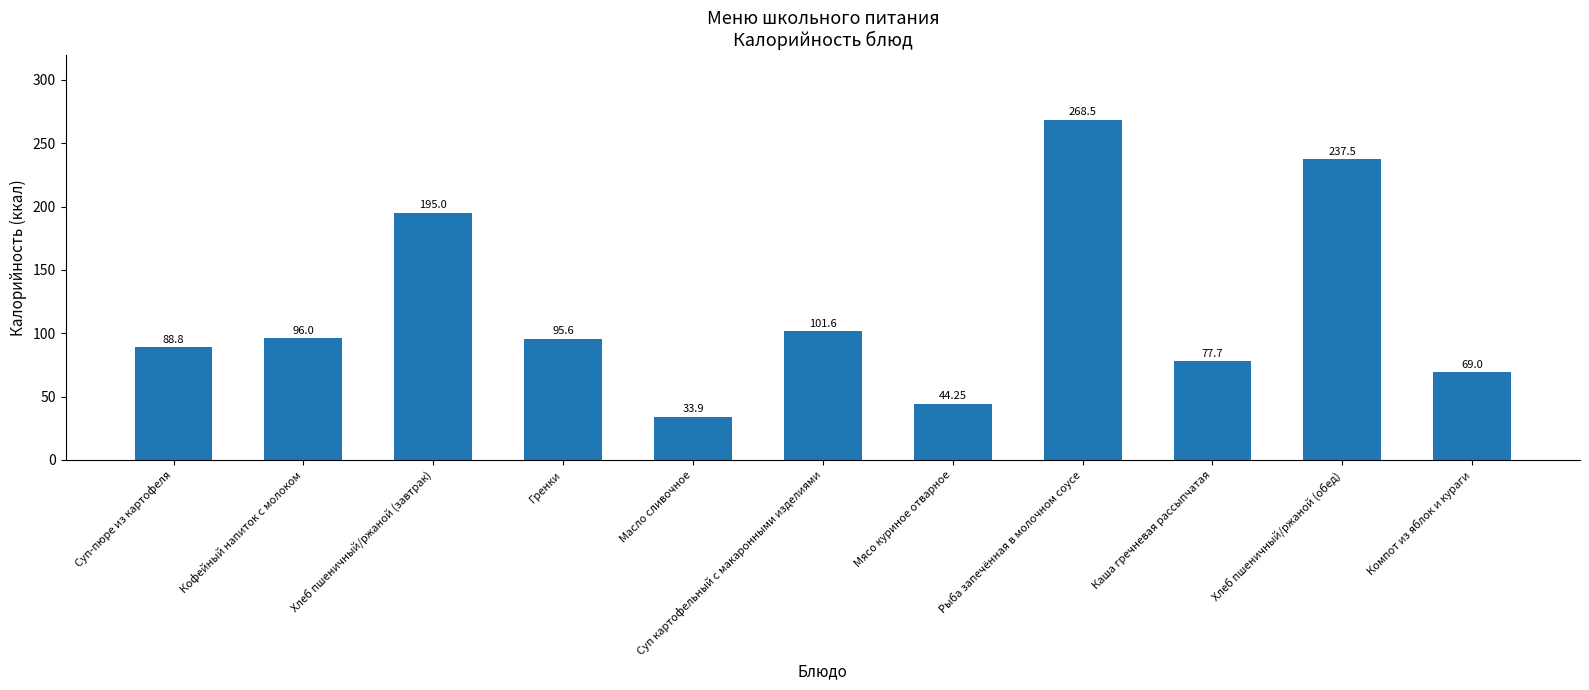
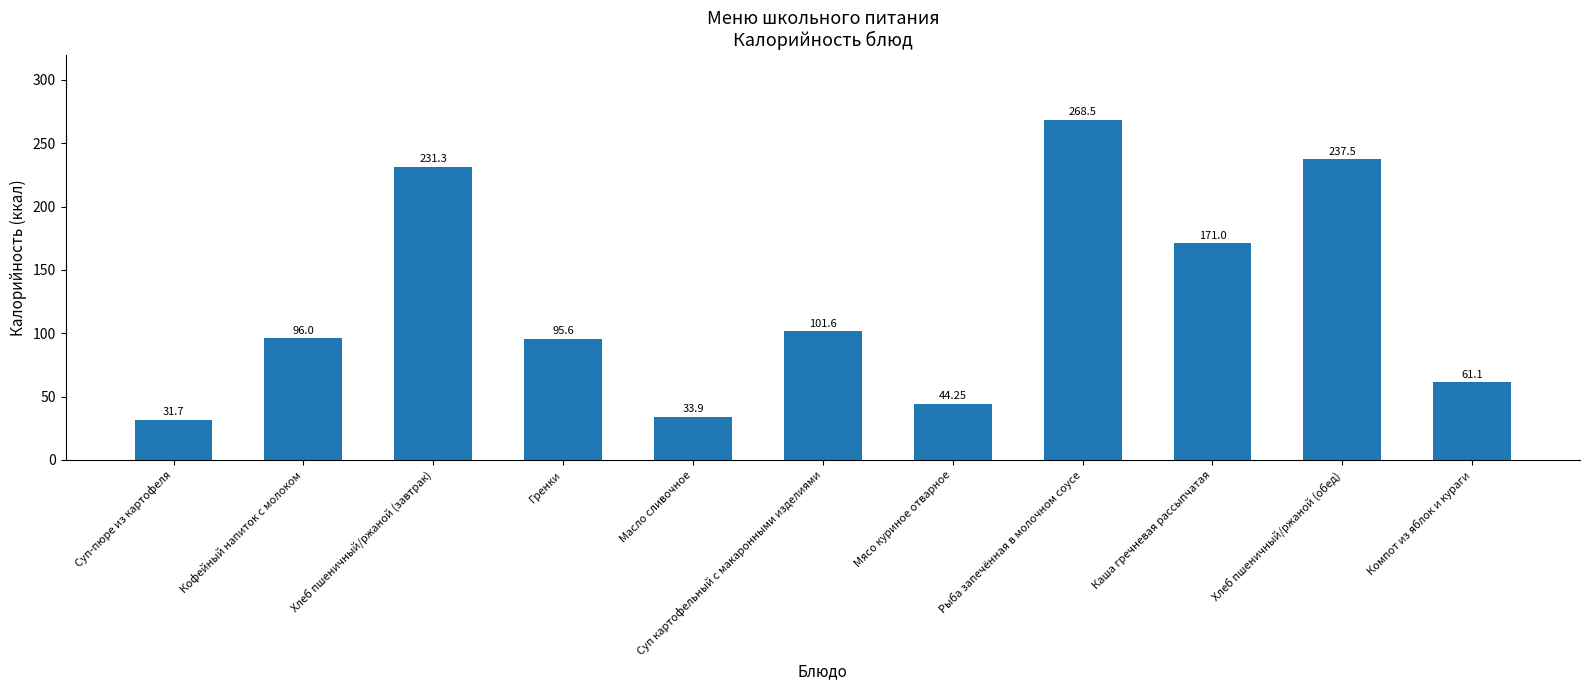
Суп-пюре из картофеля: 88.8 -> 31.7
Хлеб пшеничный/ржаной (завтрак): 195.0 -> 231.3
Каша гречневая рассыпчатая: 77.7 -> 171.0
Компот из яблок и кураги: 69.0 -> 61.1
